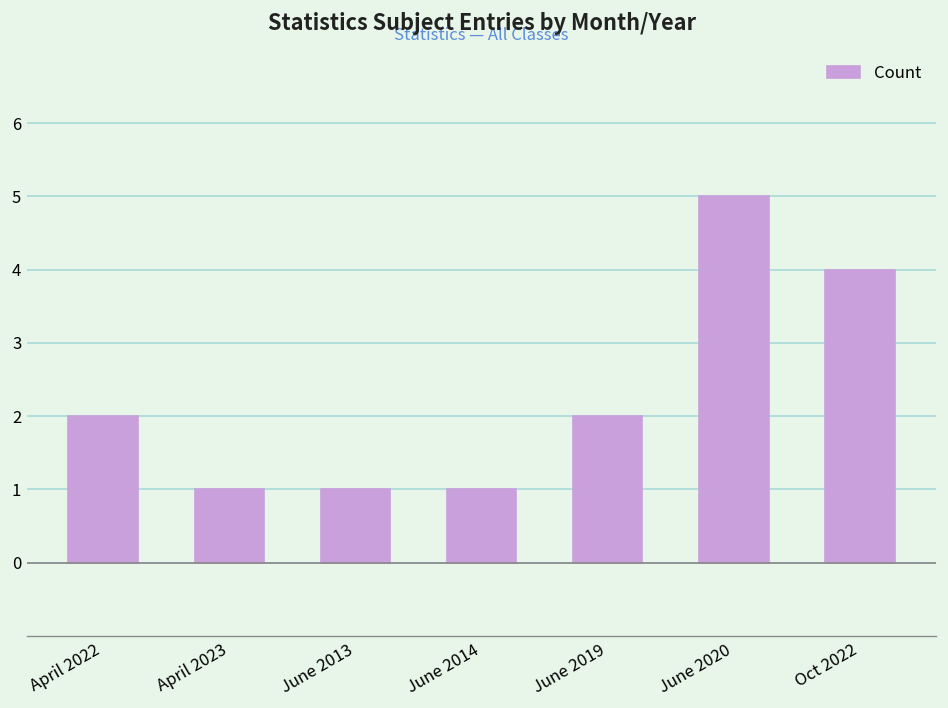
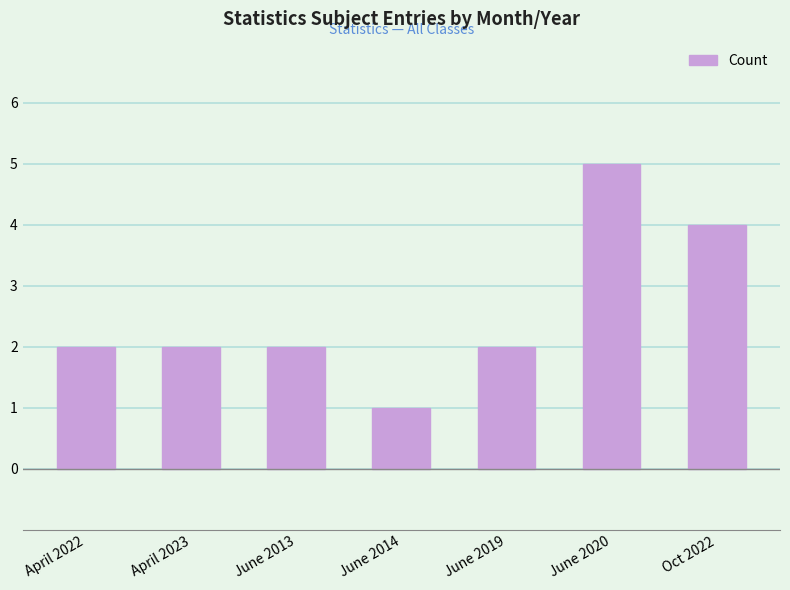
April 2023: 1 -> 2
June 2013: 1 -> 2
